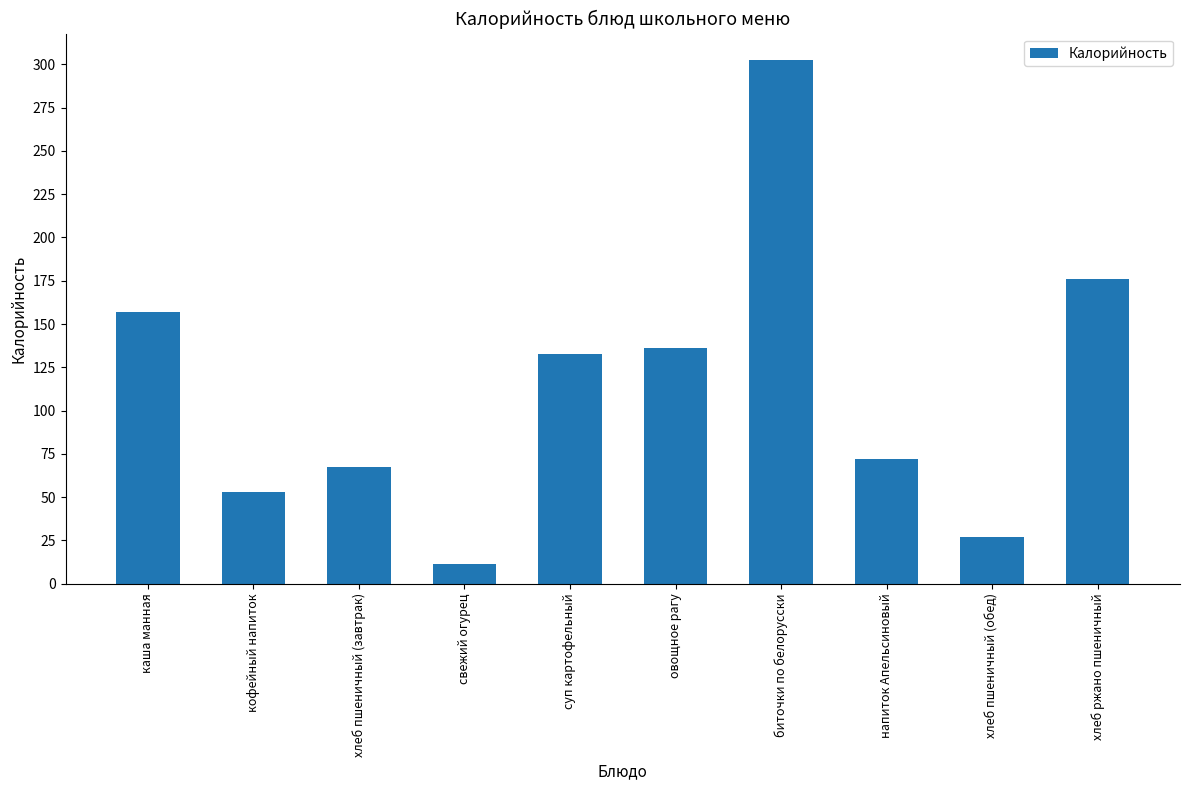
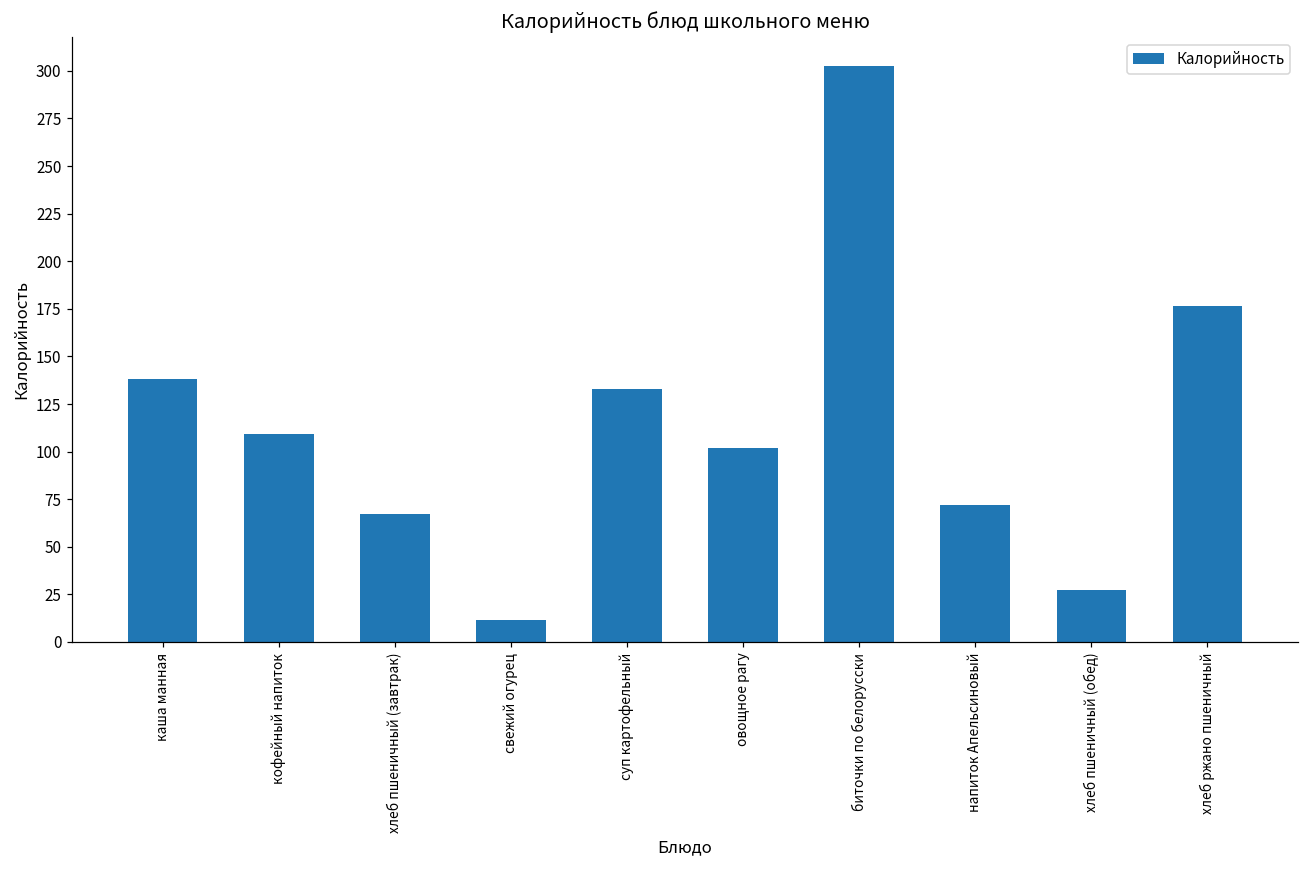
каша манная: 157 -> 138
кофейный напиток: 53 -> 109
овощное рагу: 136 -> 102
